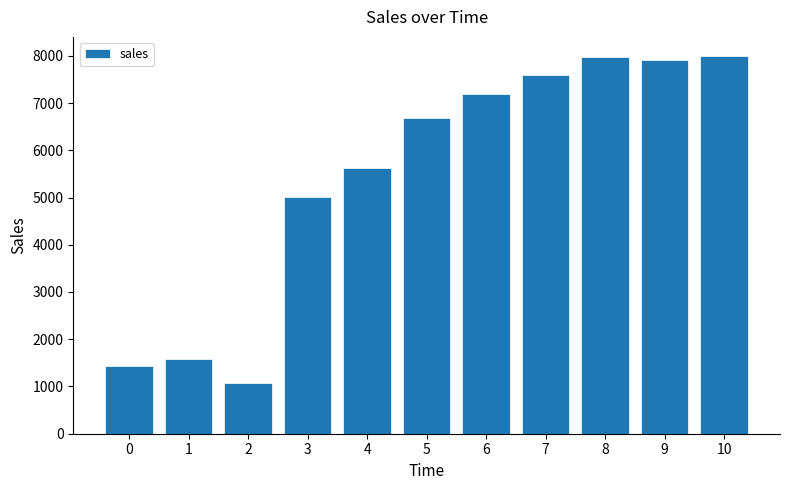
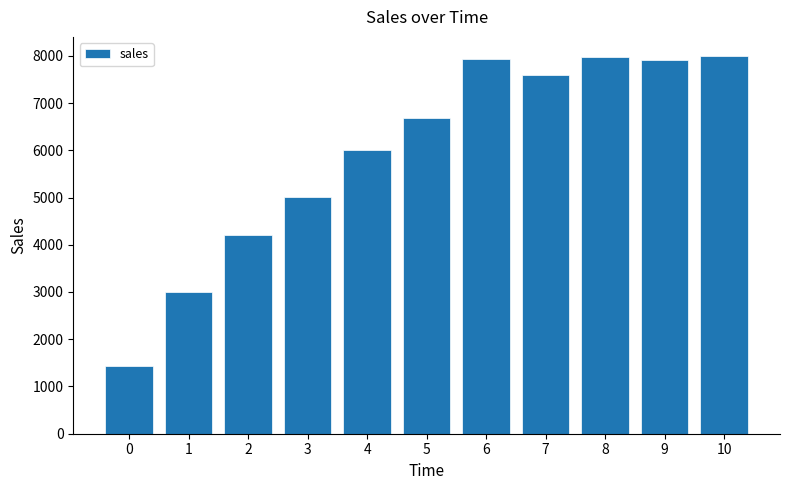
1: 1600 -> 3000
2: 1100 -> 4200
4: 5600 -> 6000
6: 7200 -> 7900
